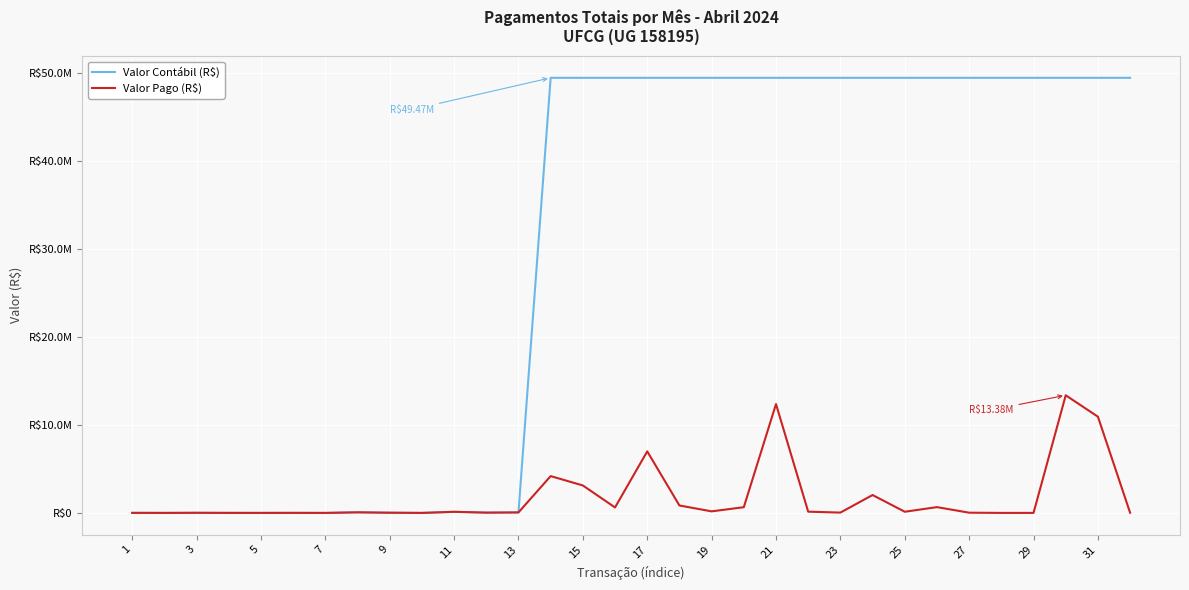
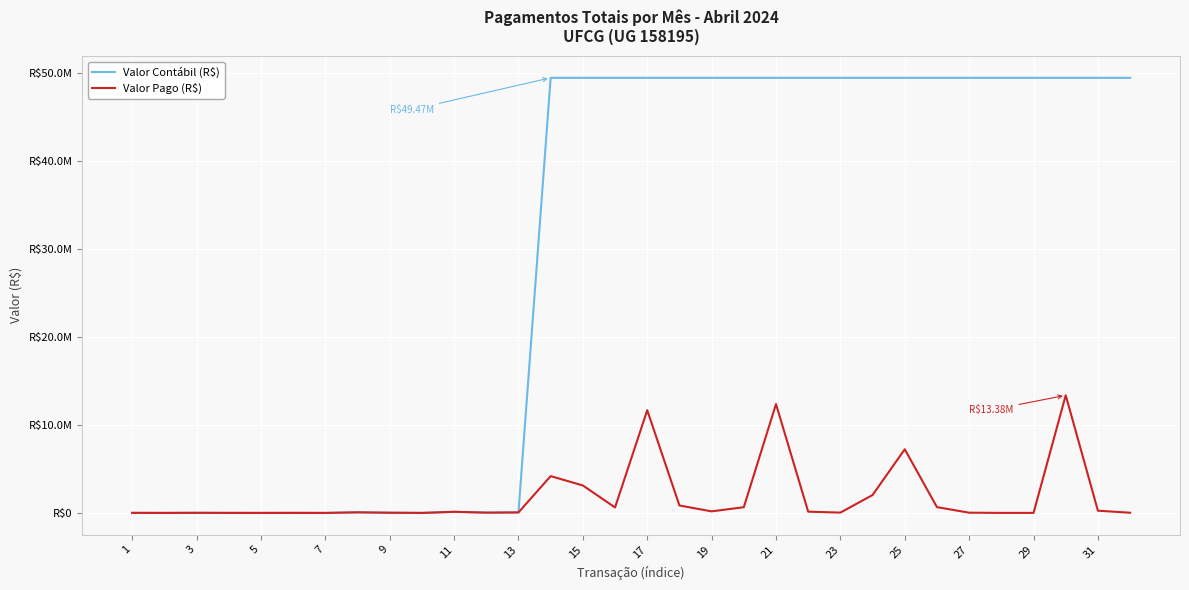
Valor Pago (R$), 17: R$7000000 -> R$12000000
Valor Pago (R$), 25: R$0 -> R$7000000
Valor Pago (R$), 31: R$11000000 -> R$0
